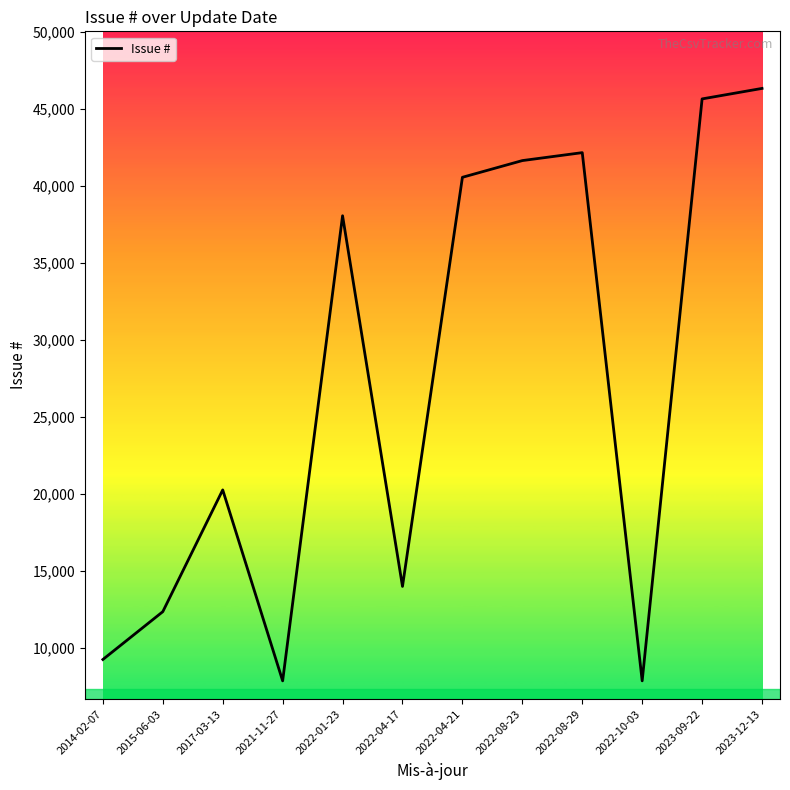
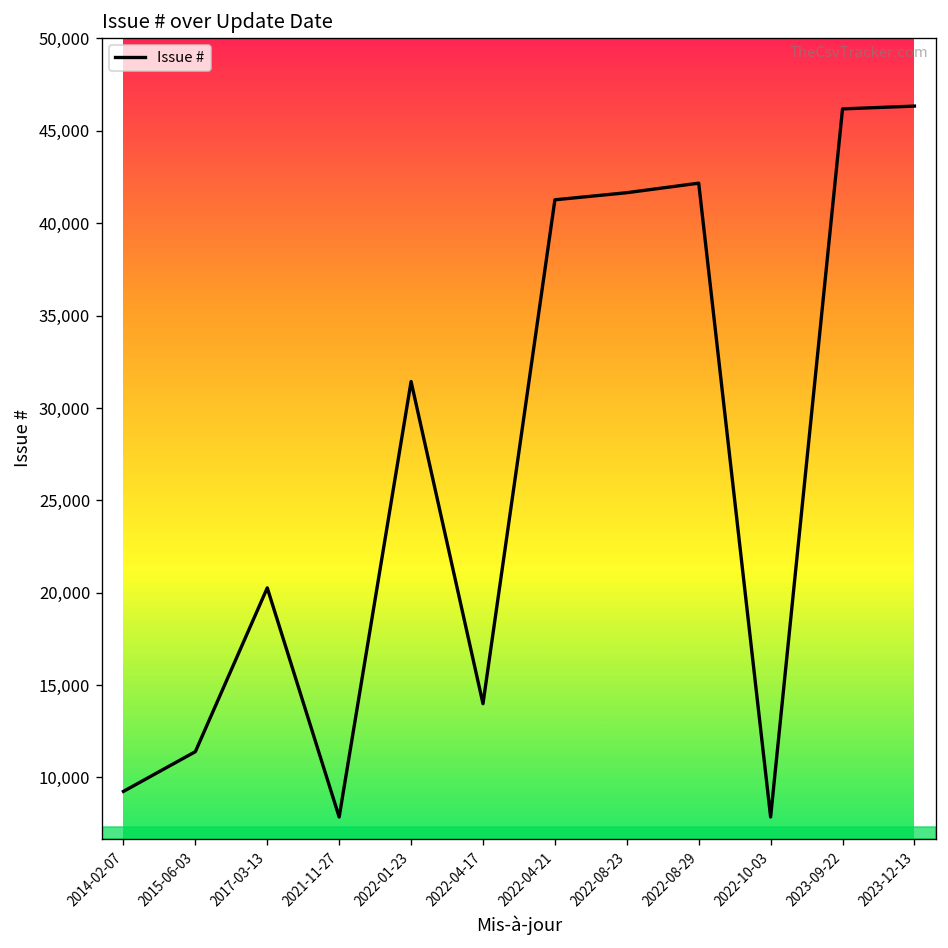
2015-06-03: 12,400 -> 11,400
2022-01-23: 38,100 -> 31,400
2022-04-21: 40,600 -> 41,300
2023-09-22: 45,700 -> 46,200
